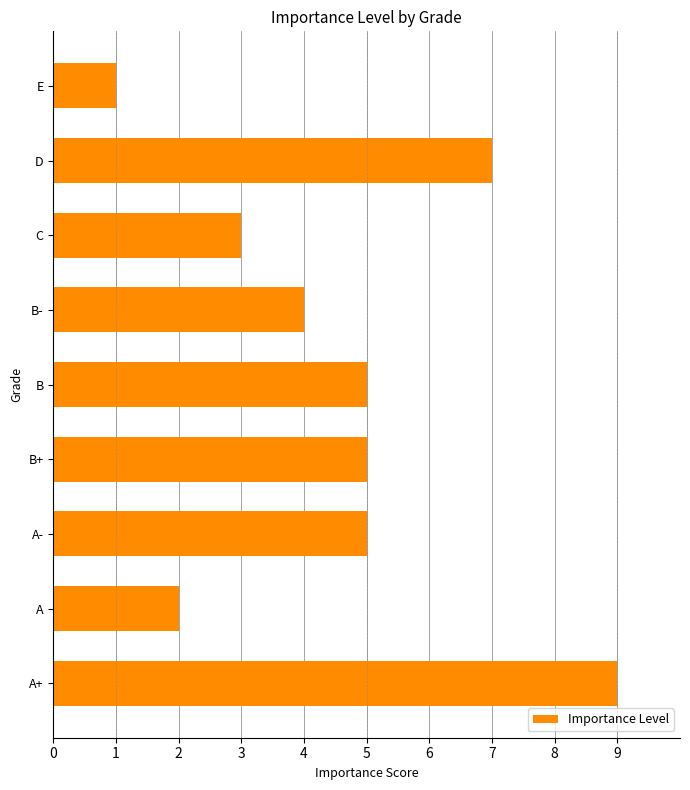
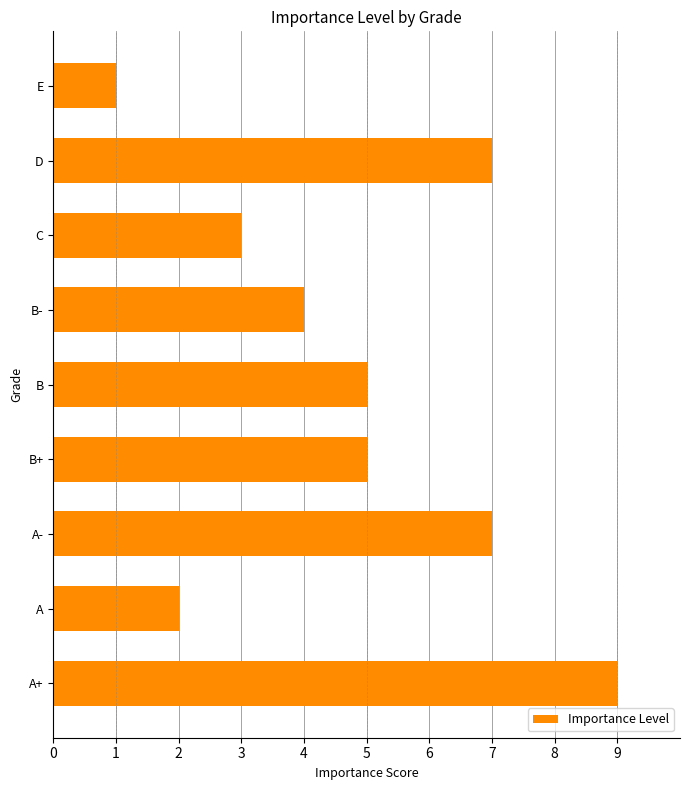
A-: 5 -> 7
